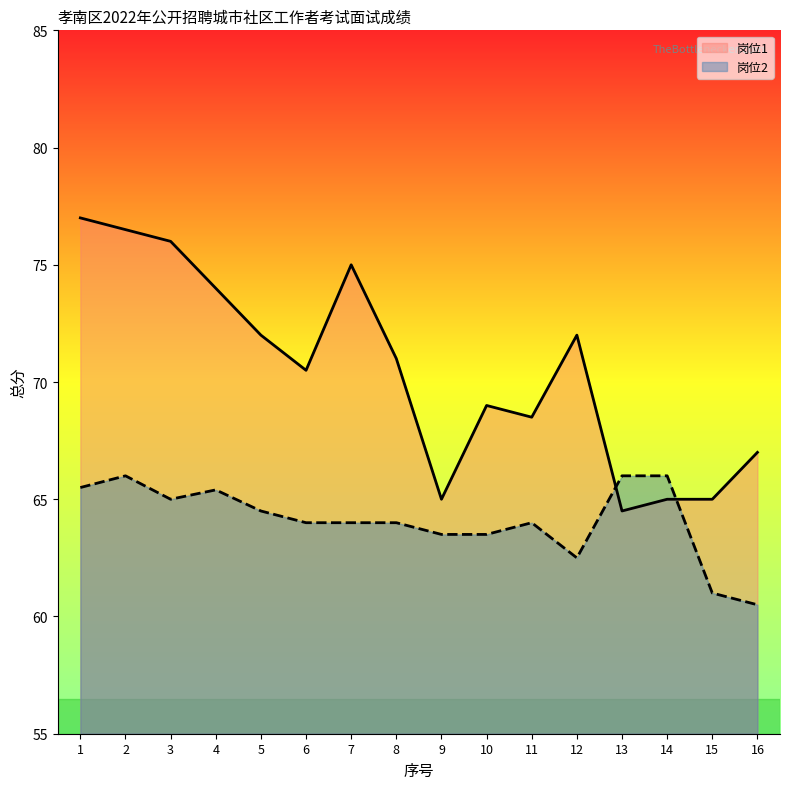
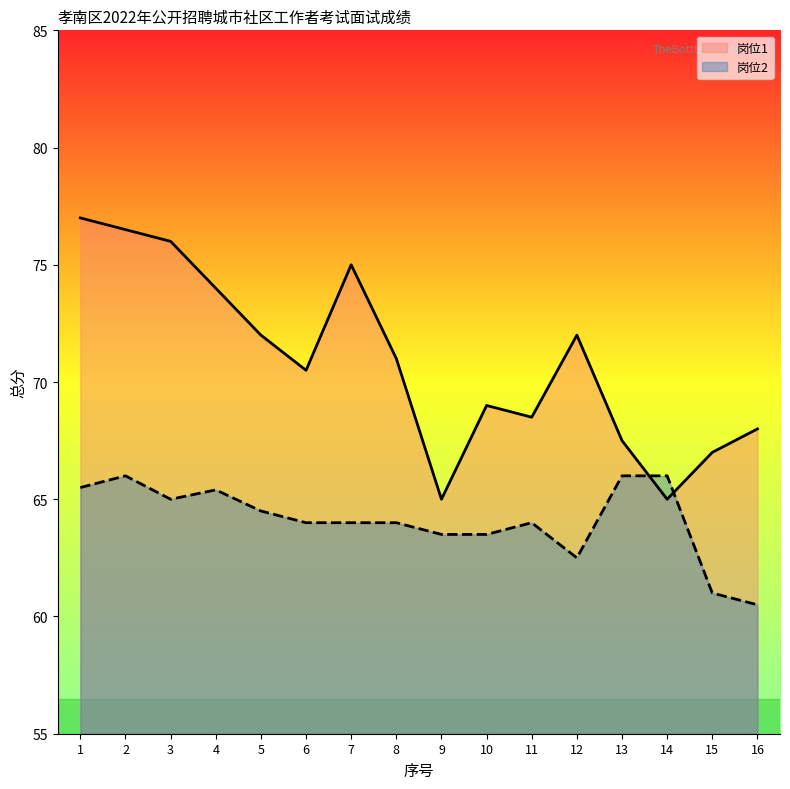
岗位1, 13: 64.5 -> 67.5
岗位1, 15: 65 -> 67
岗位1, 16: 67 -> 68
